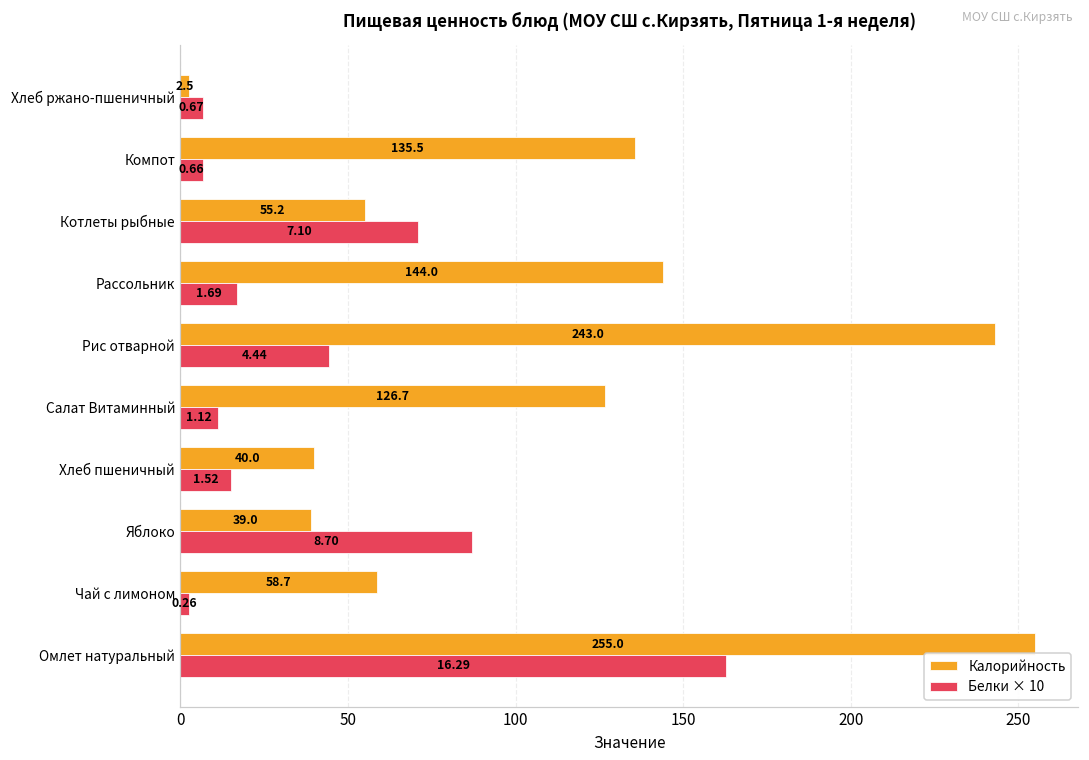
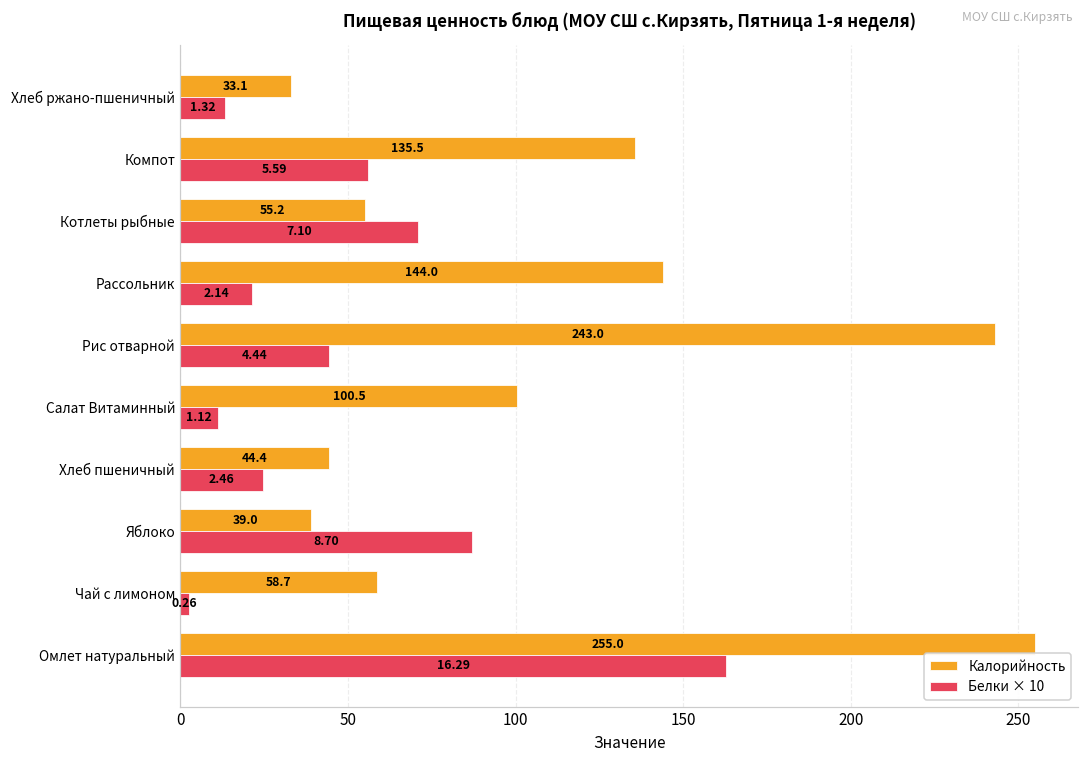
Калорийность, Хлеб ржано-пшеничный: 2.5 -> 33.1
Белки × 10, Хлеб ржано-пшеничный: 0.67 -> 1.32
Белки × 10, Компот: 0.66 -> 5.59
Белки × 10, Рассольник: 1.69 -> 2.14
Калорийность, Салат Витаминный: 126.7 -> 100.5
Калорийность, Хлеб пшеничный: 40.0 -> 44.4
Белки × 10, Хлеб пшеничный: 1.52 -> 2.46
